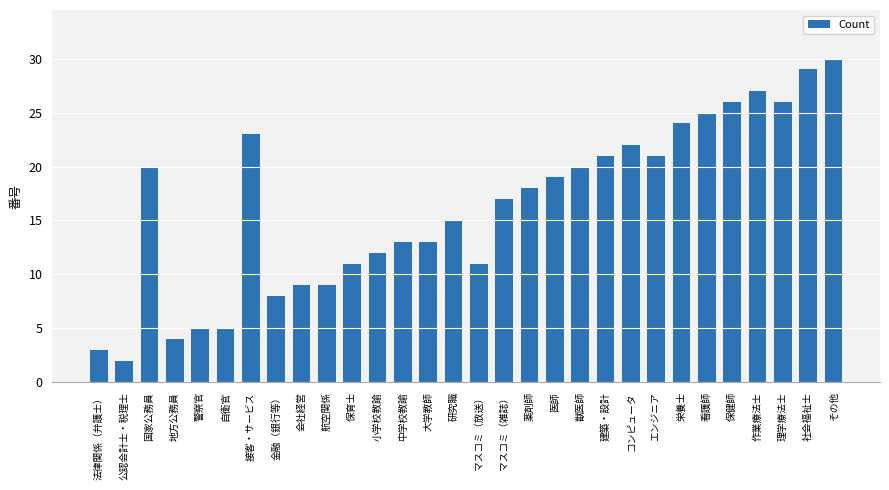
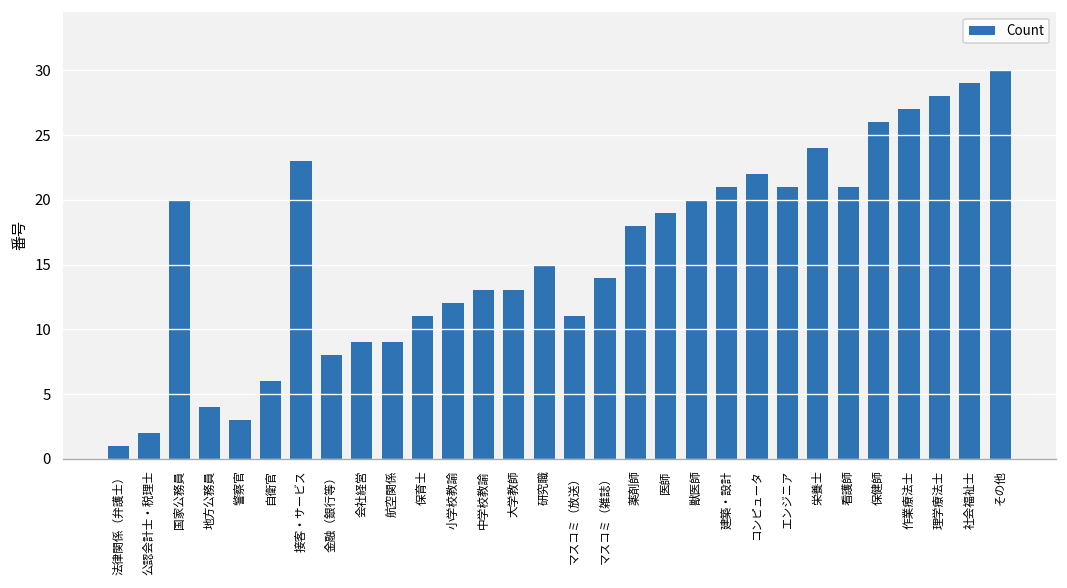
法律関係（弁護士）: 3 -> 1
警察官: 5 -> 3
自衛官: 5 -> 6
マスコミ（雑誌）: 17 -> 14
看護師: 25 -> 21
理学療法士: 26 -> 28
